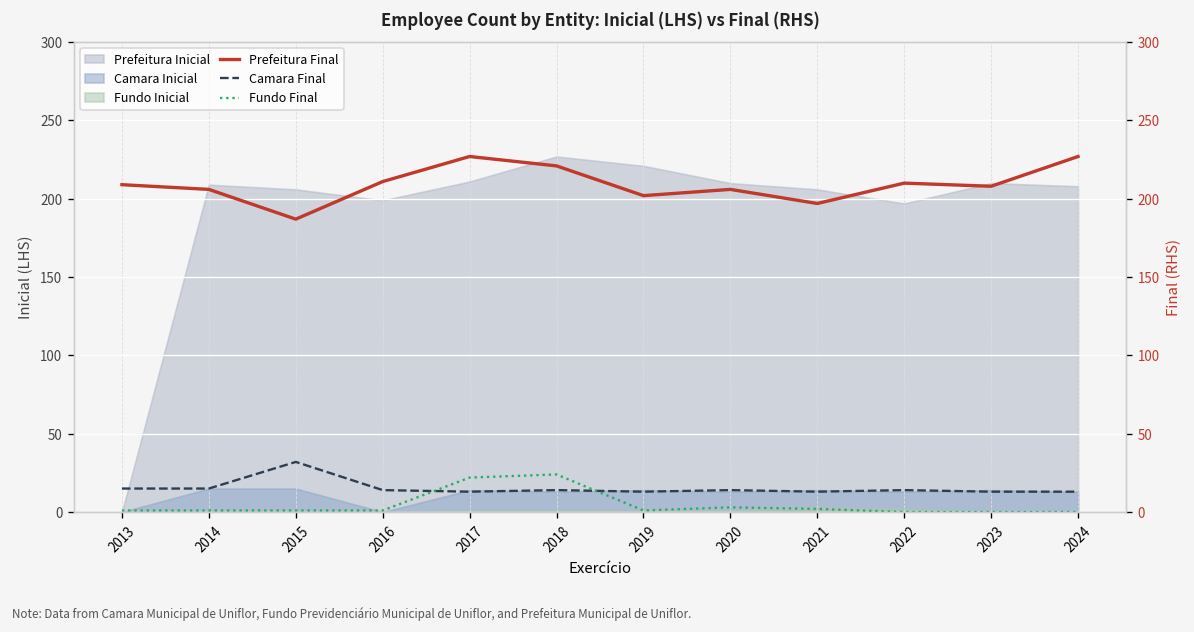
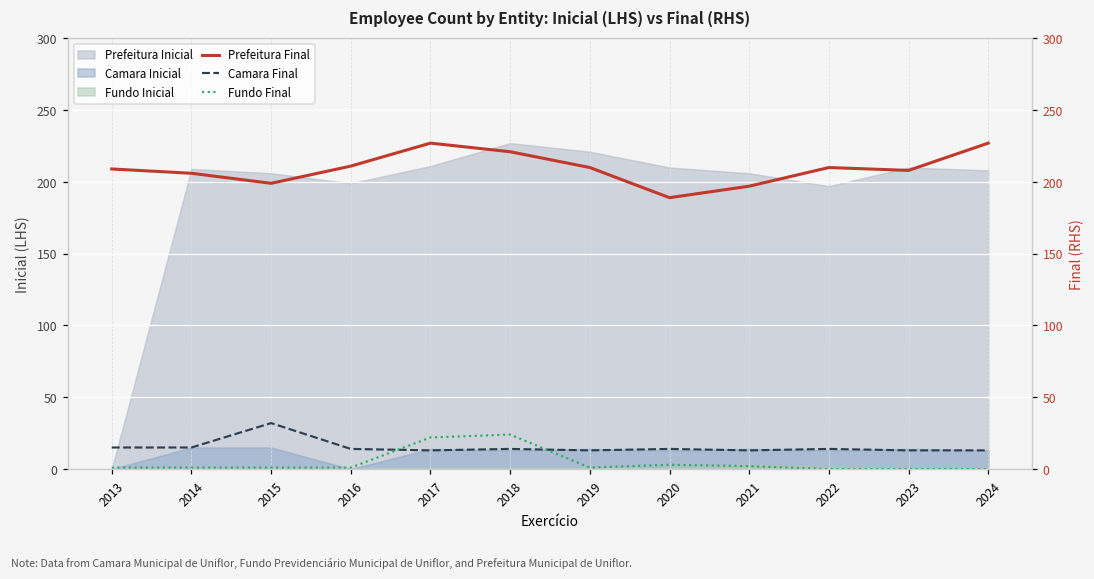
Prefeitura Final, 2015: 187 -> 199
Prefeitura Final, 2019: 202 -> 210
Prefeitura Final, 2020: 206 -> 189
